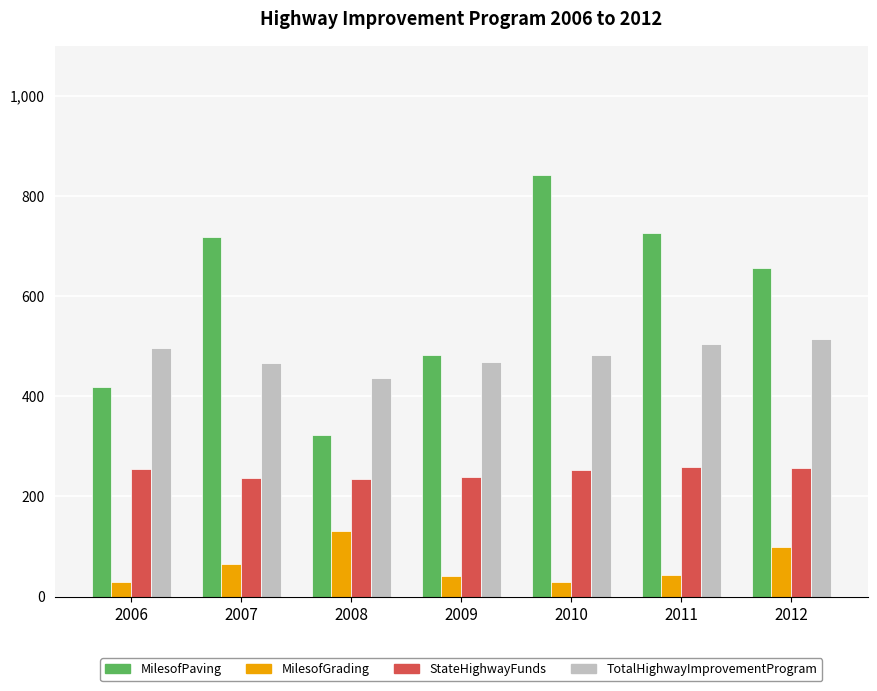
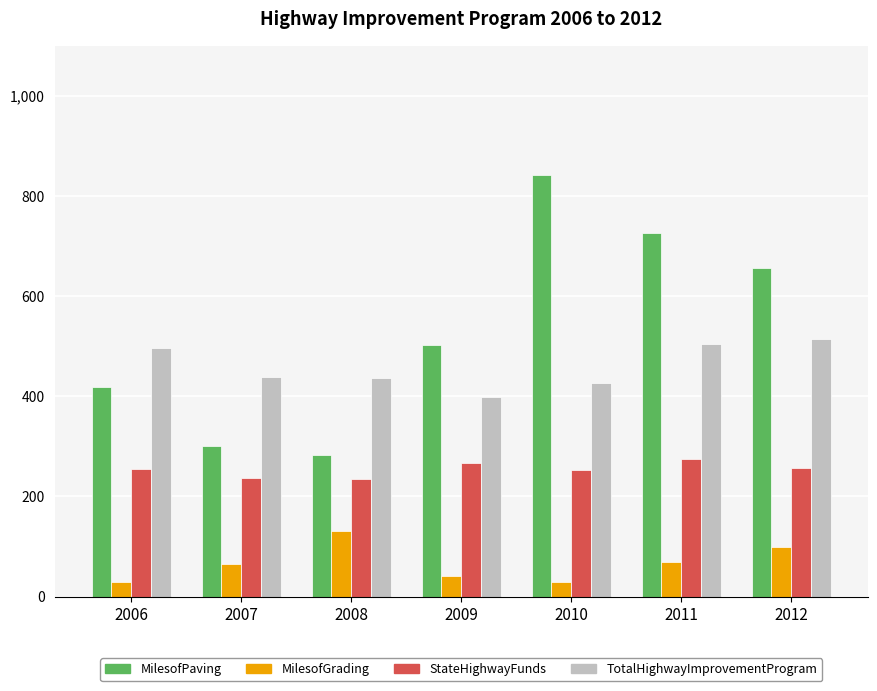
MilesofPaving, 2007: 720 -> 300
TotalHighwayImprovementProgram, 2007: 470 -> 440
MilesofPaving, 2008: 320 -> 280
MilesofPaving, 2009: 480 -> 500
StateHighwayFunds, 2009: 240 -> 270
TotalHighwayImprovementProgram, 2009: 470 -> 400
TotalHighwayImprovementProgram, 2010: 480 -> 430
MilesofGrading, 2011: 40 -> 70
StateHighwayFunds, 2011: 260 -> 270
